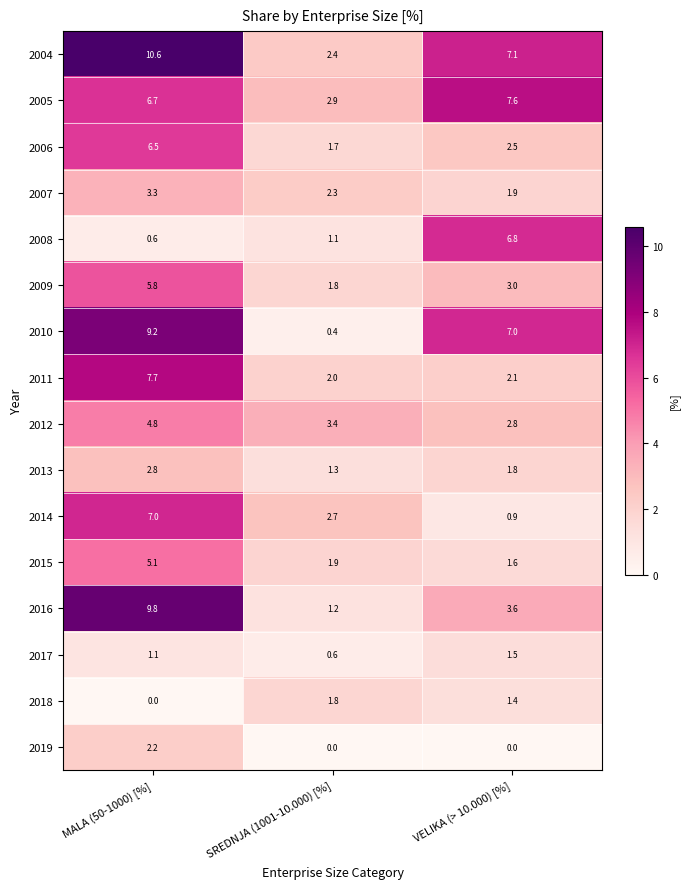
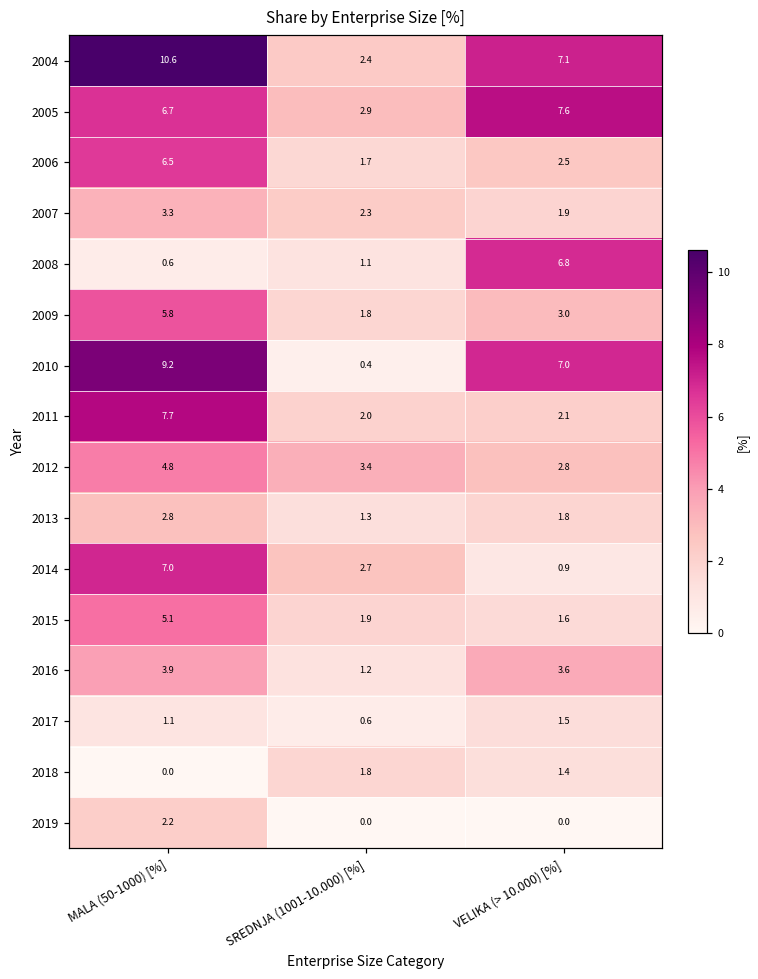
2016, MALA (50-1000) [%]: 9.8 -> 3.9
